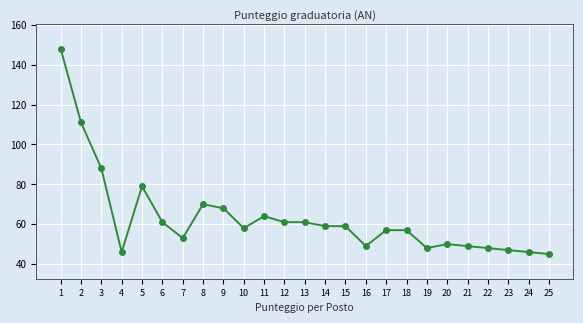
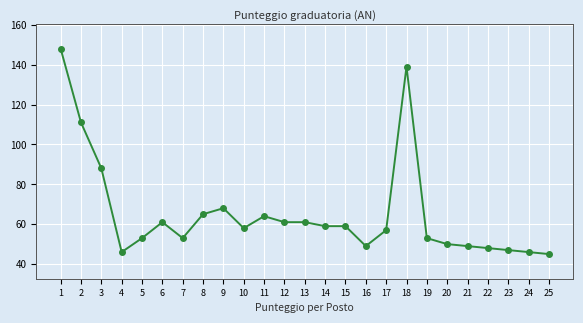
5: 79 -> 53
8: 70 -> 65
18: 57 -> 139
19: 48 -> 53
